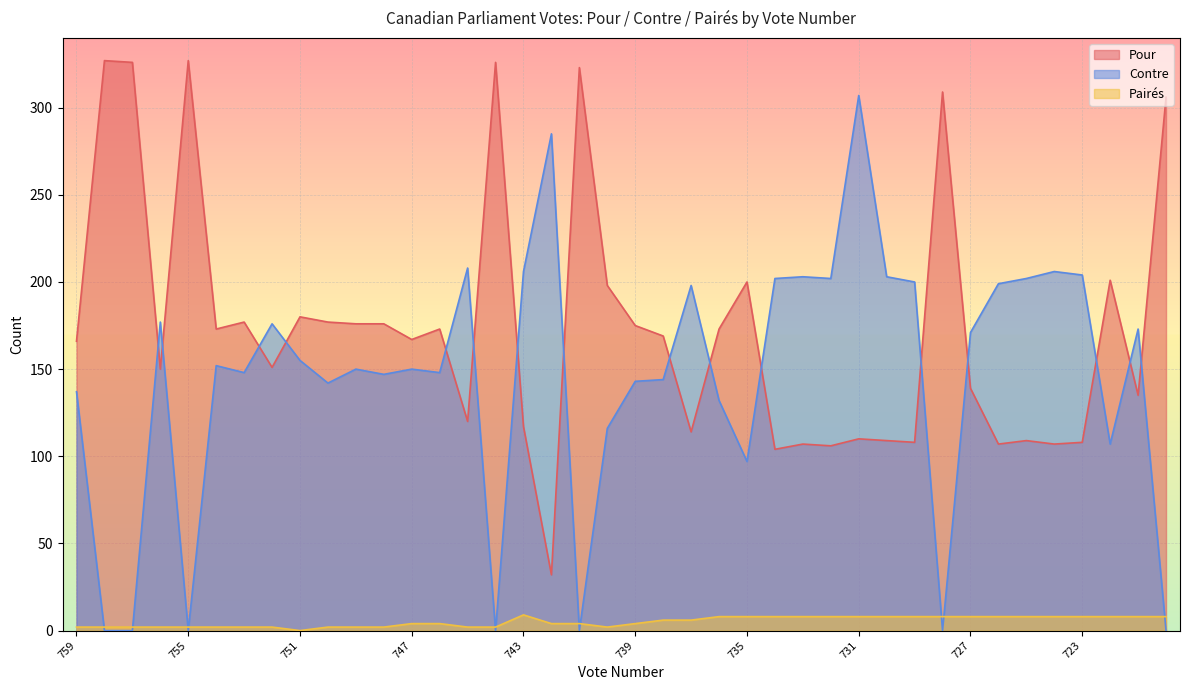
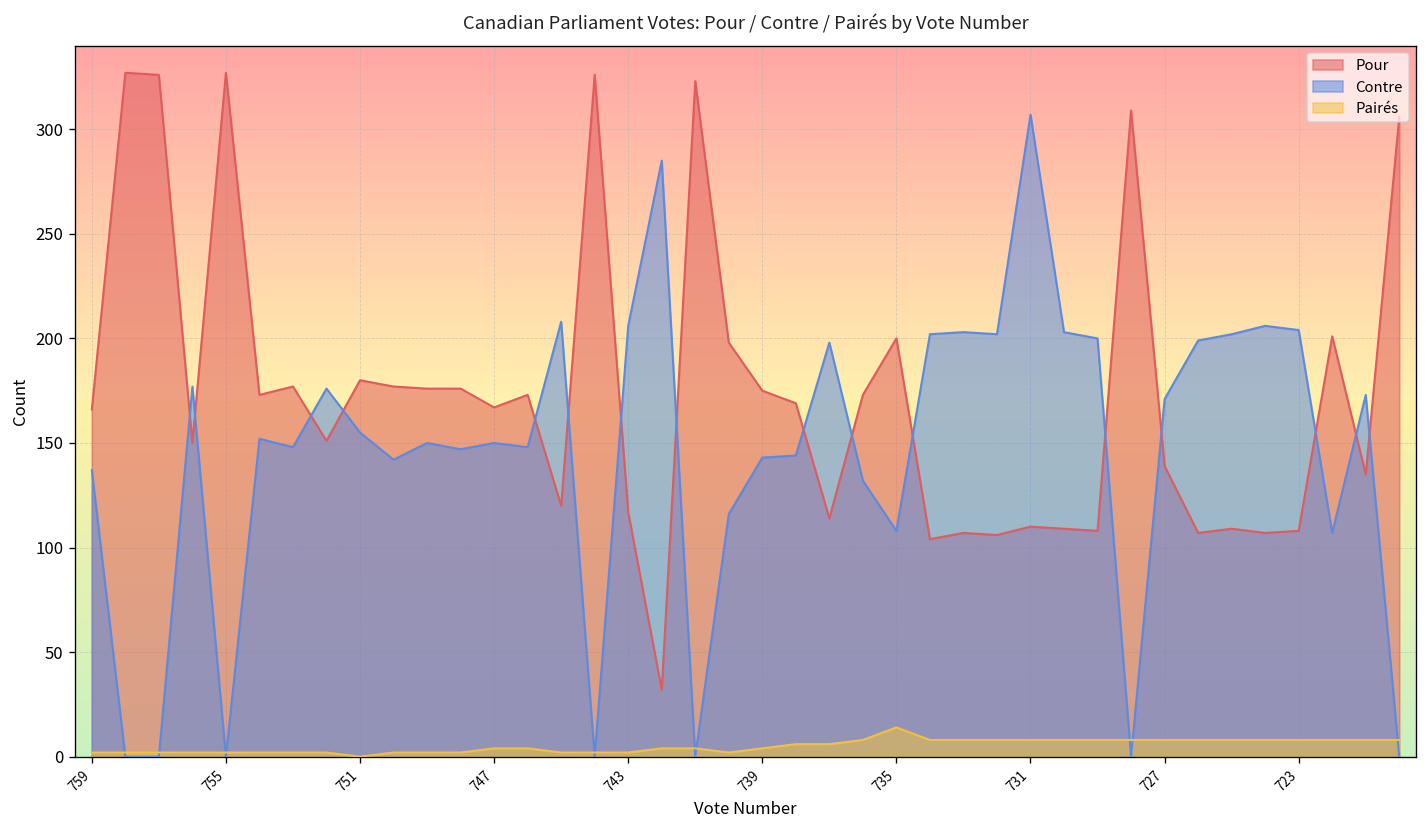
Pairés, 743: 9 -> 2
Contre, 735: 97 -> 108
Pairés, 735: 8 -> 14
